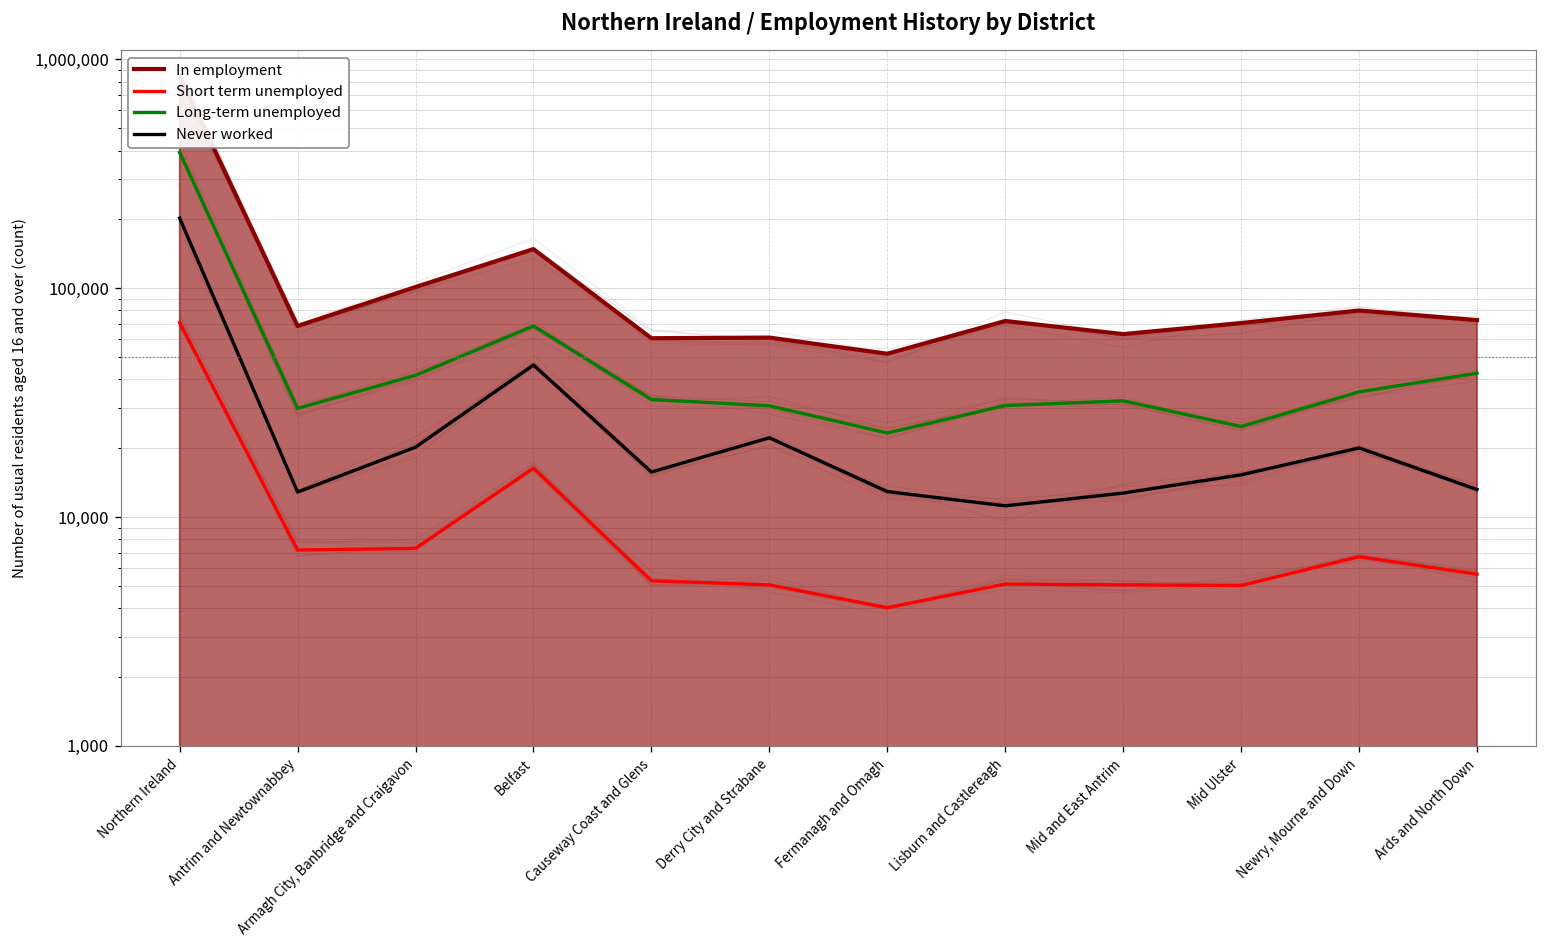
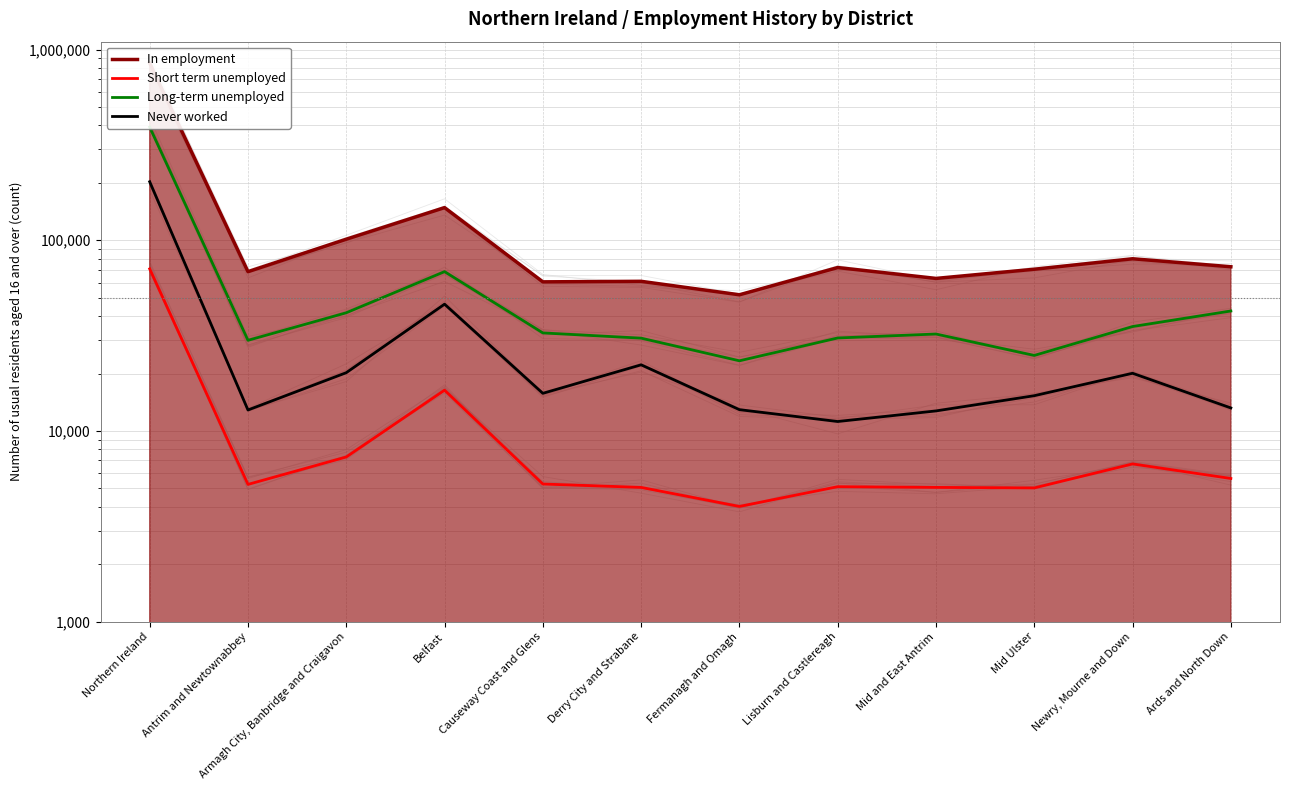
Short term unemployed, Antrim and Newtownabbey: 7,200 -> 5,200
